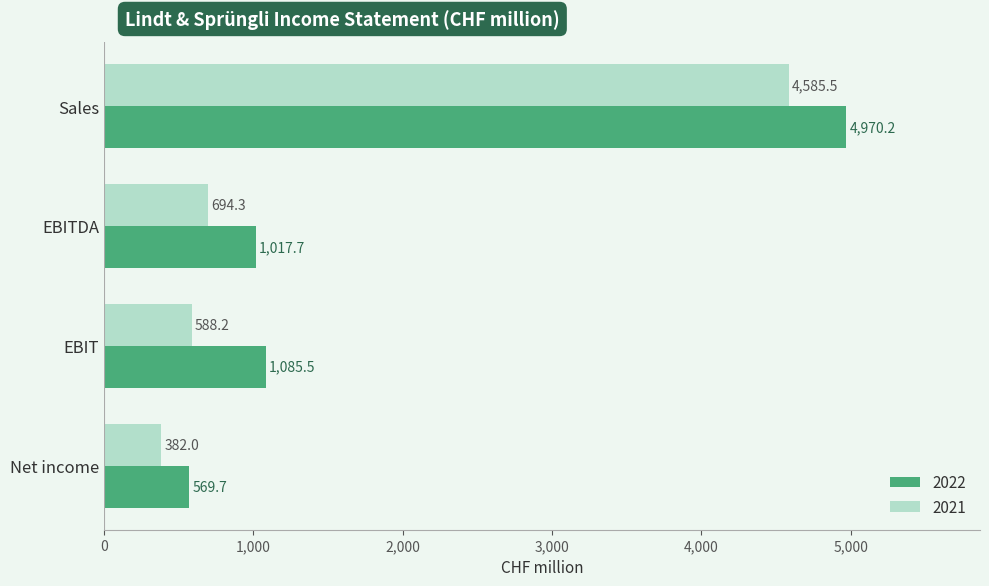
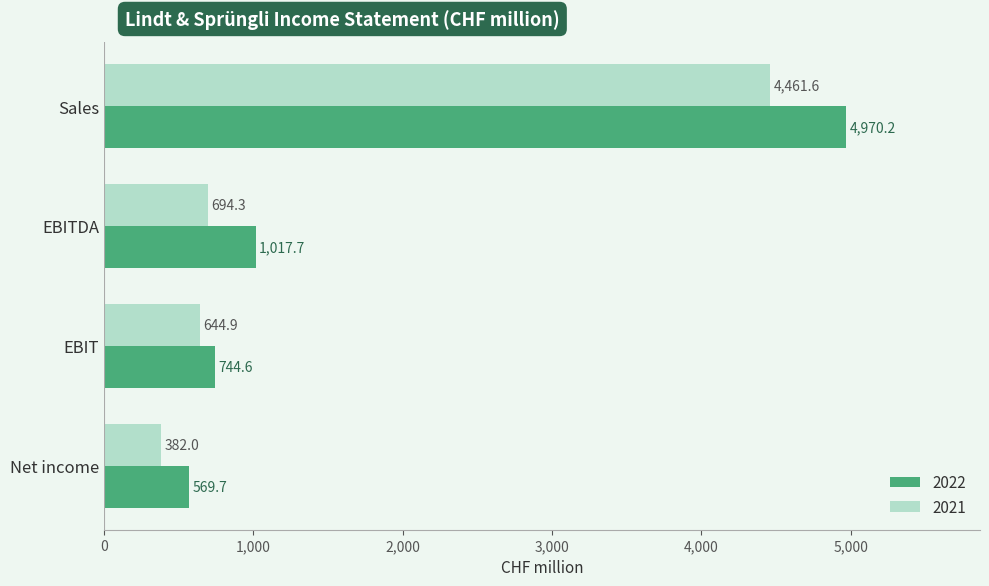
2021, Sales: 4,585.5 -> 4,461.6
2021, EBIT: 588.2 -> 644.9
2022, EBIT: 1,085.5 -> 744.6
